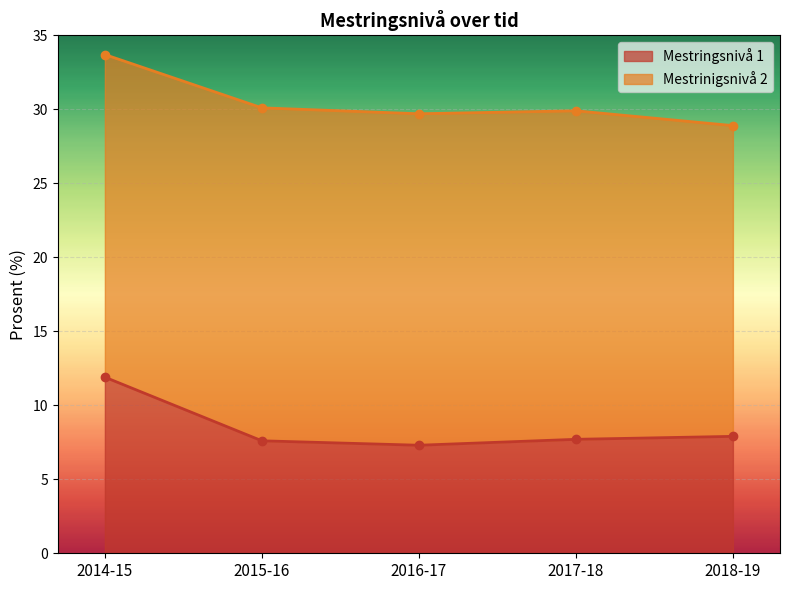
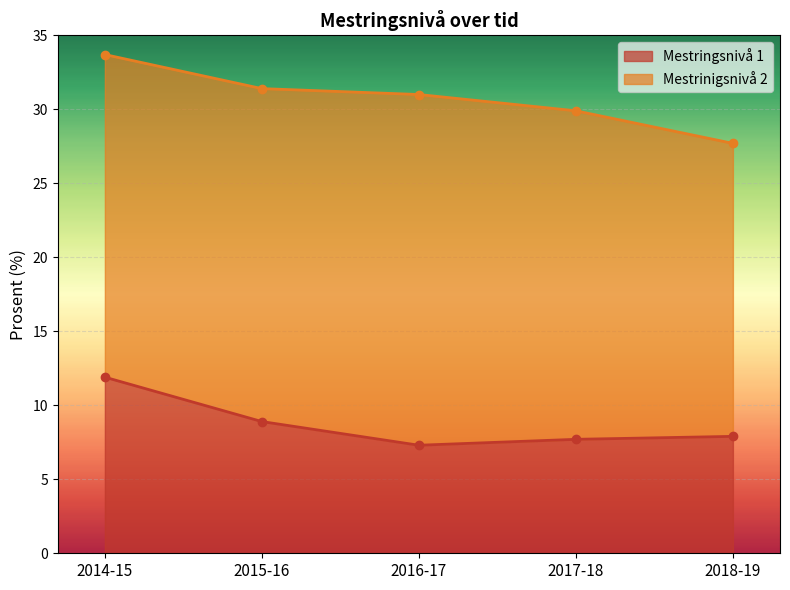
Mestringsnivå 1, 2015-16: 7.6 -> 8.9
Mestrinigsnivå 2, 2016-17: 22.4 -> 23.7
Mestrinigsnivå 2, 2018-19: 21.0 -> 19.8
